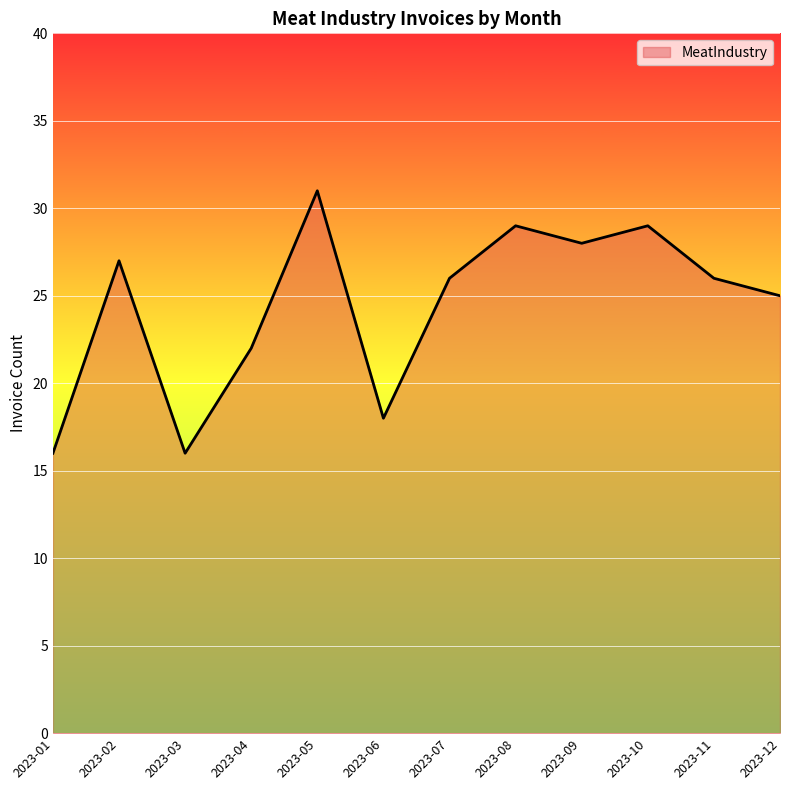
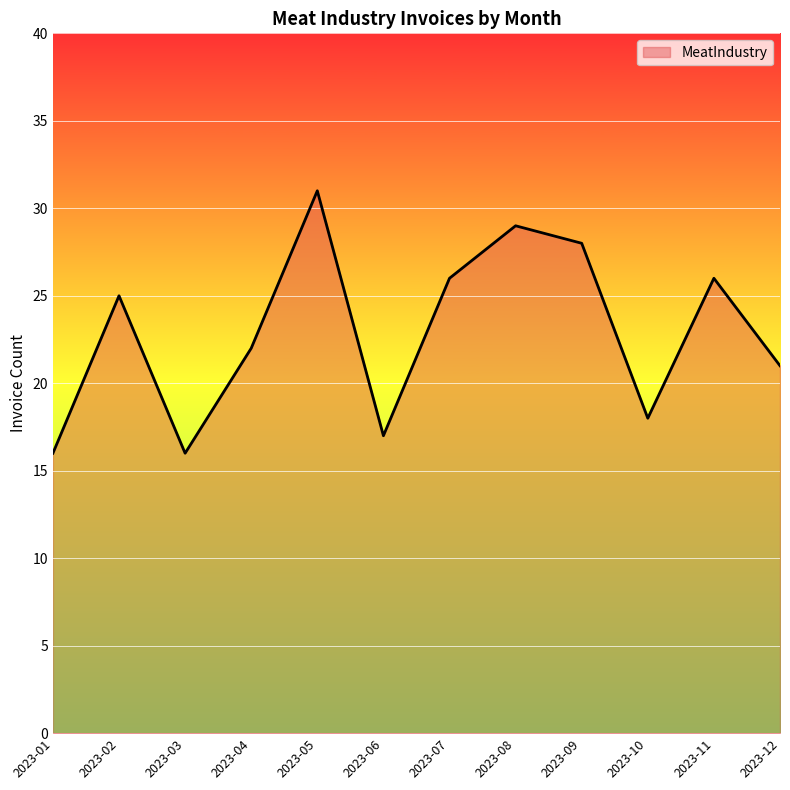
2023-02: 27 -> 25
2023-06: 18 -> 17
2023-10: 29 -> 18
2023-12: 25 -> 21
